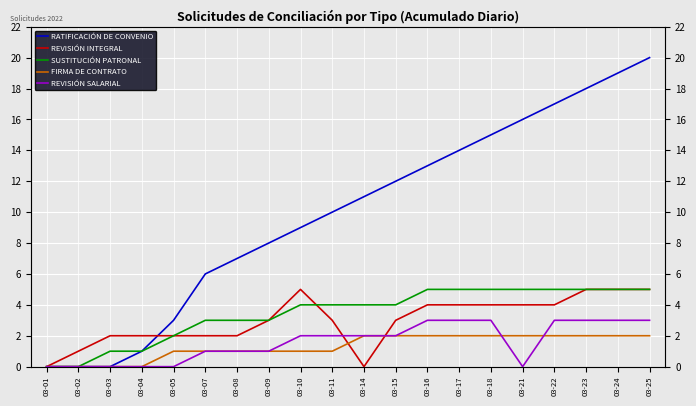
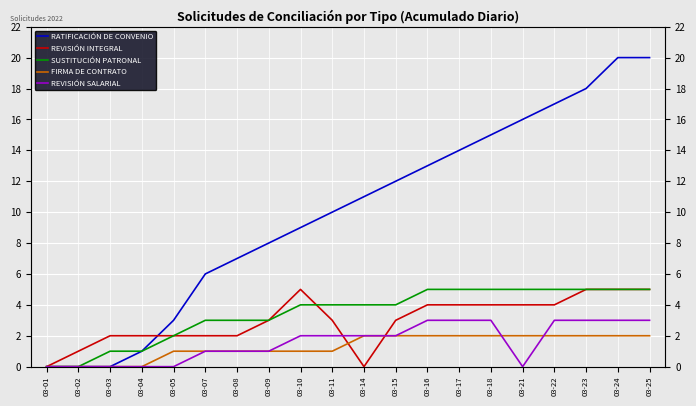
RATIFICACIÓN DE CONVENIO, 03-24: 19 -> 20
